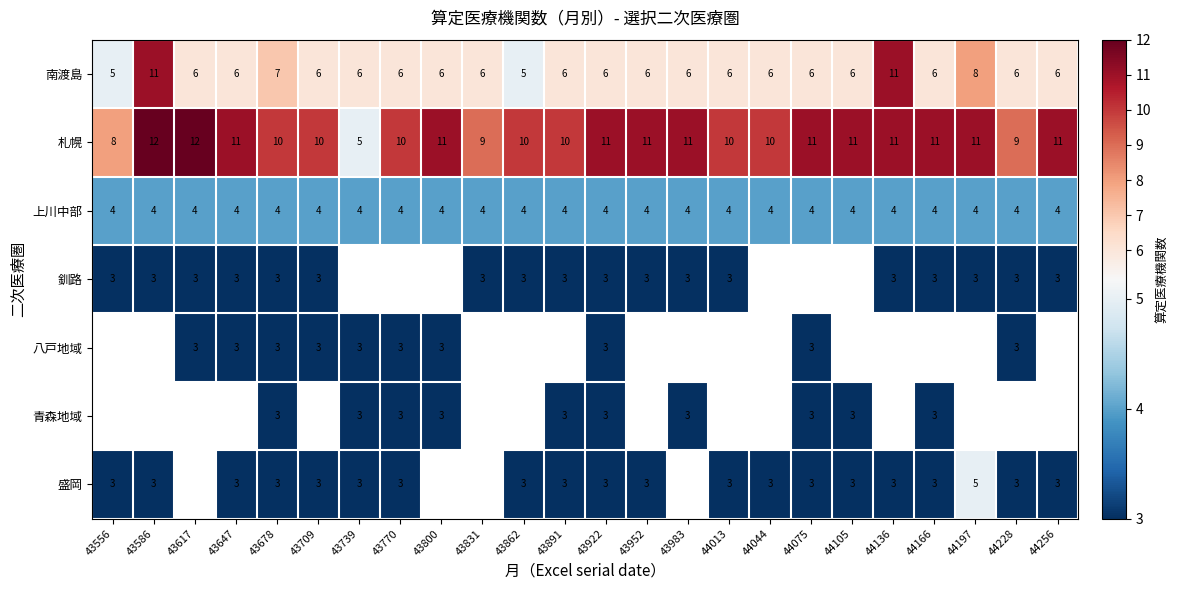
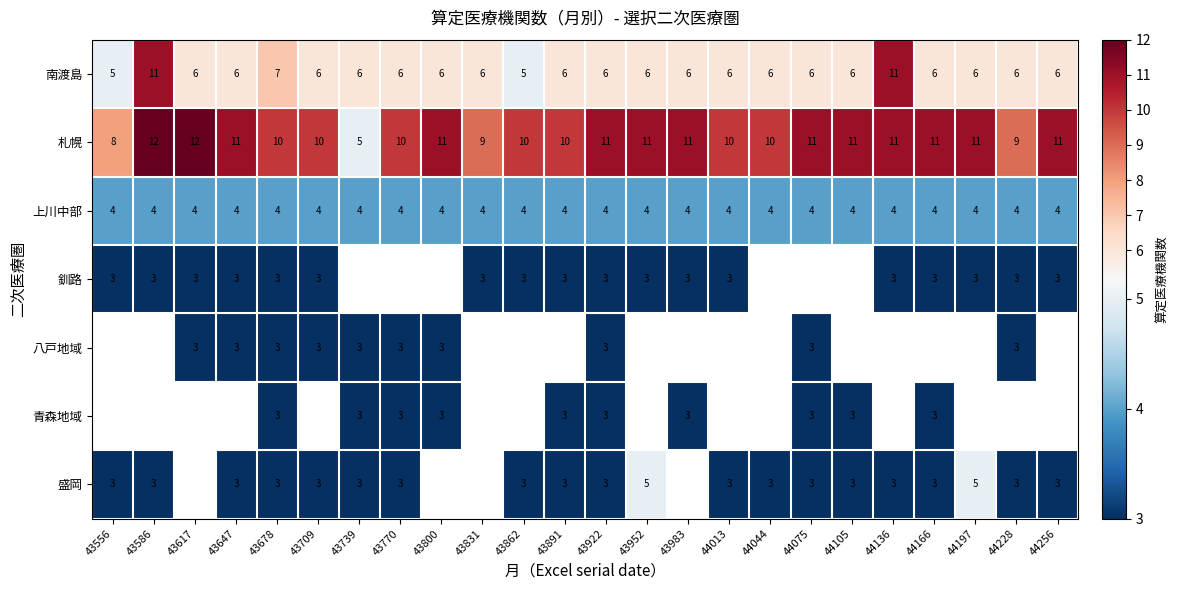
南渡島, 44197: 8 -> 6
盛岡, 43952: 3 -> 5
